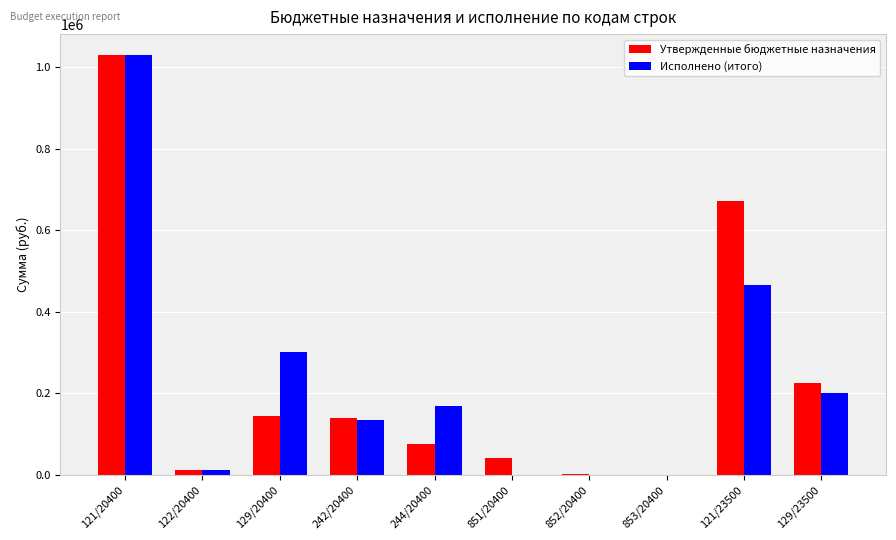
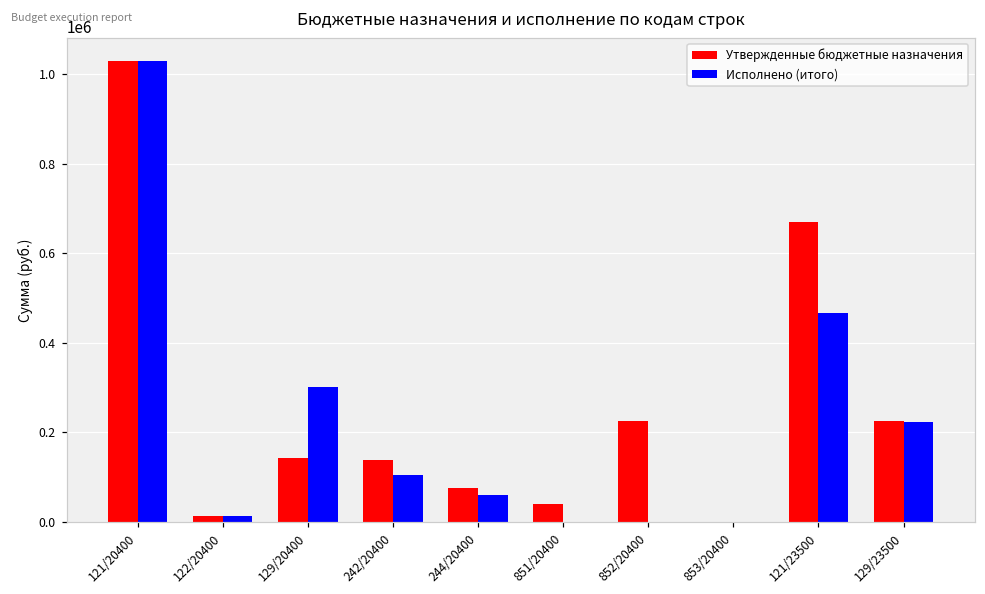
Исполнено (итого), 242/20400: 130000 -> 110000
Исполнено (итого), 244/20400: 170000 -> 60000
Утвержденные бюджетные назначения, 852/20400: 0 -> 220000
Исполнено (итого), 129/23500: 200000 -> 220000
